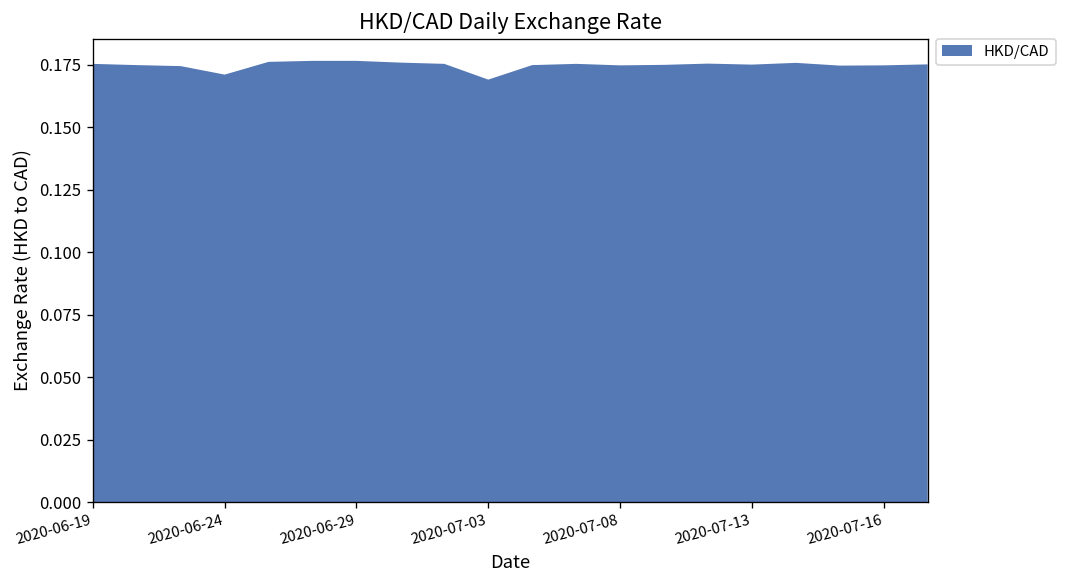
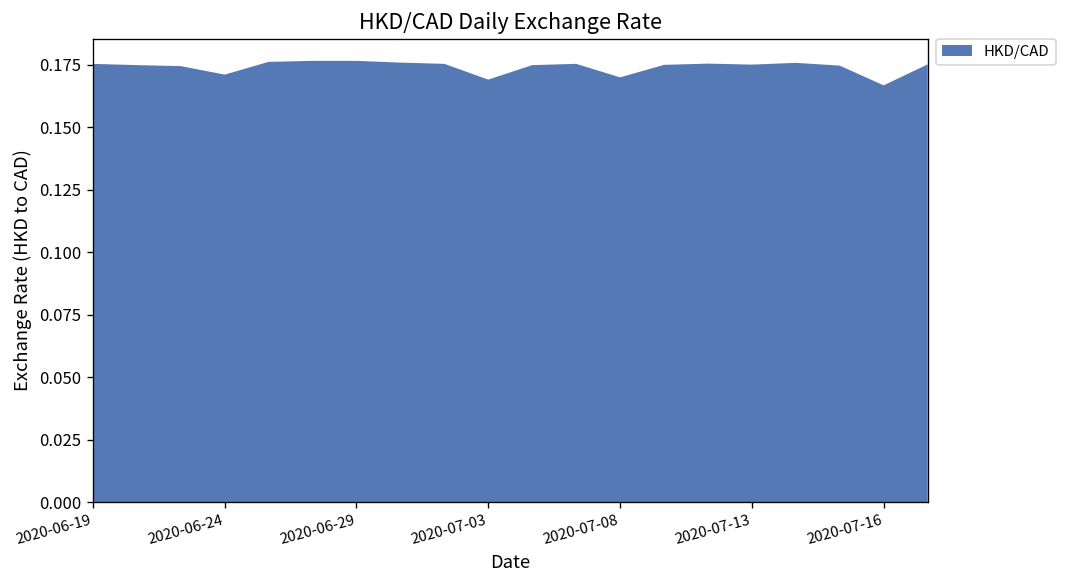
2020-07-08: 0.175 -> 0.170
2020-07-16: 0.175 -> 0.167
